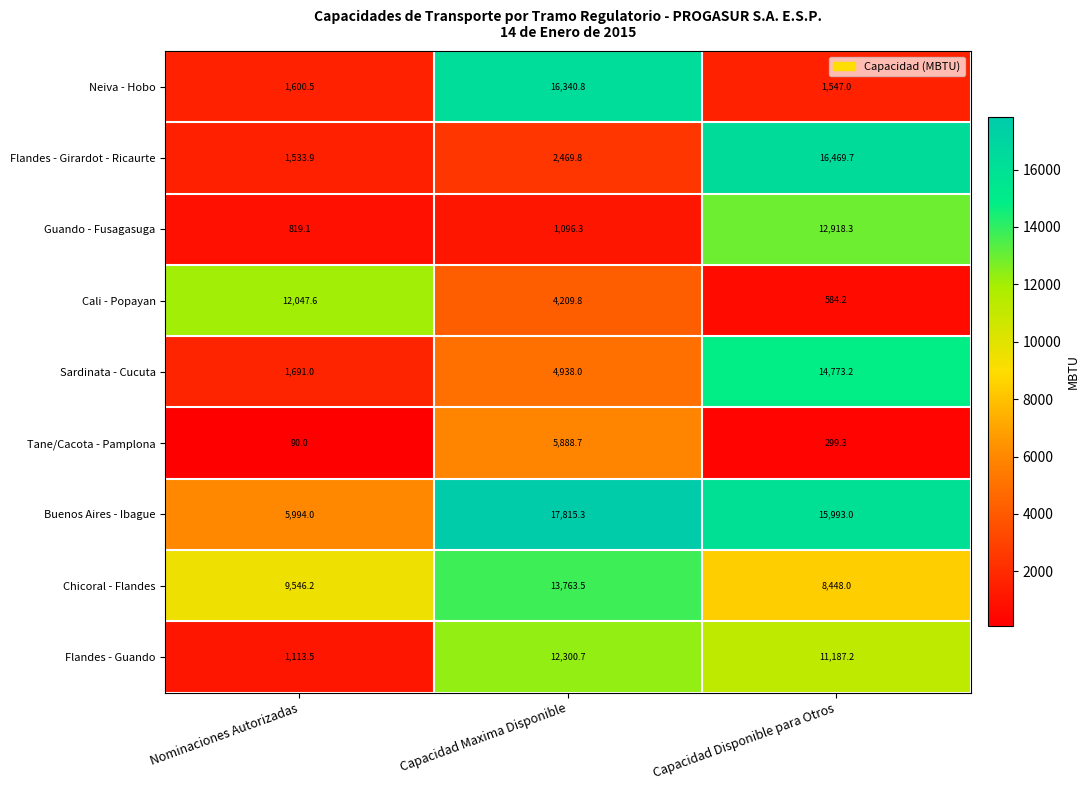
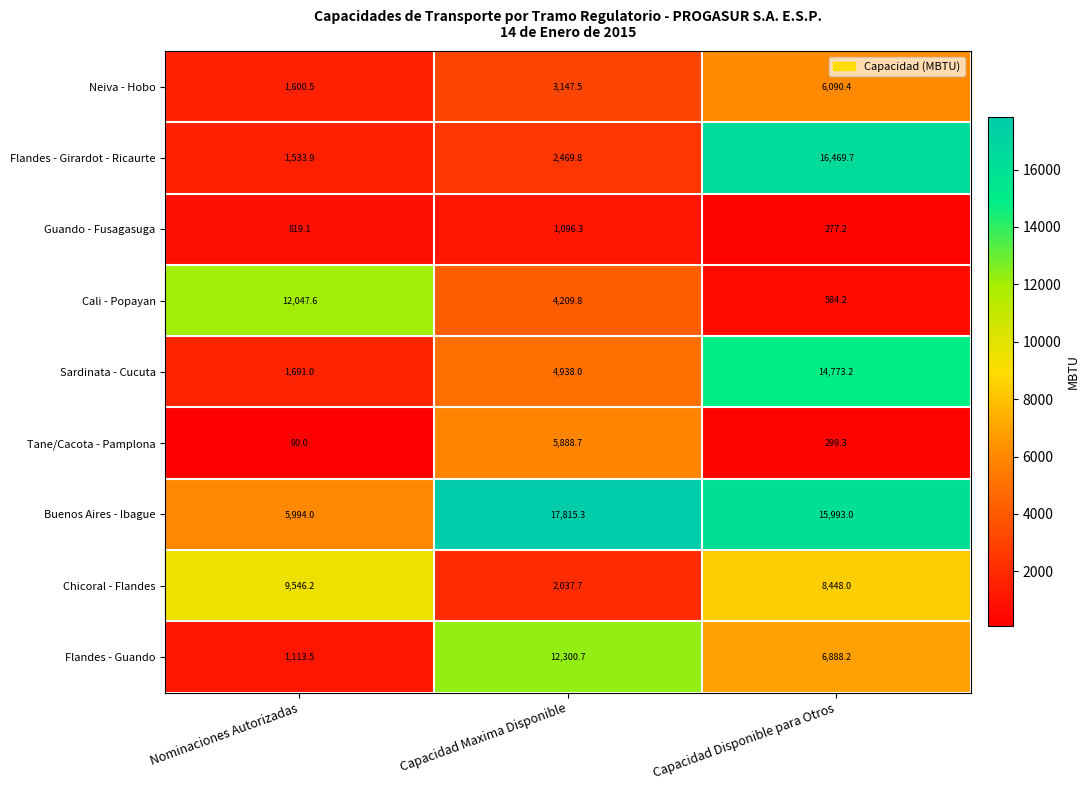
Neiva - Hobo, Capacidad Maxima Disponible: 16,340.8 -> 3,147.5
Neiva - Hobo, Capacidad Disponible para Otros: 1,547.0 -> 6,090.4
Guando - Fusagasuga, Capacidad Disponible para Otros: 12,918.3 -> 277.2
Chicoral - Flandes, Capacidad Maxima Disponible: 13,763.5 -> 2,037.7
Flandes - Guando, Capacidad Disponible para Otros: 11,187.2 -> 6,888.2
